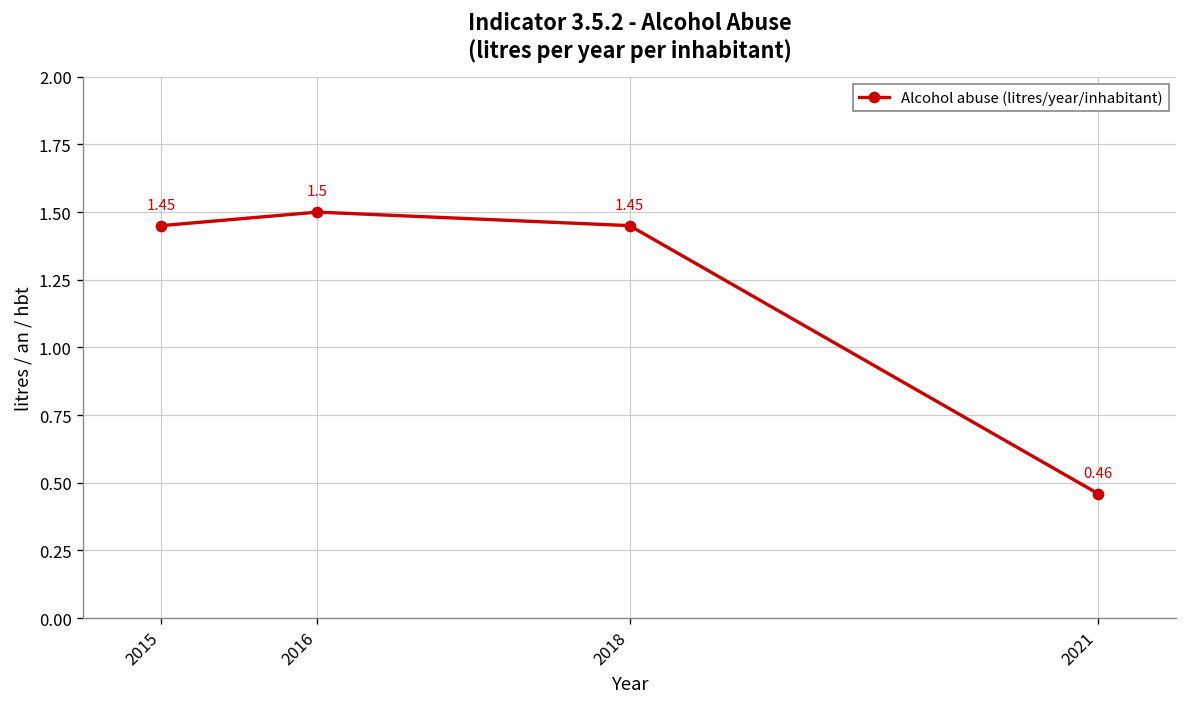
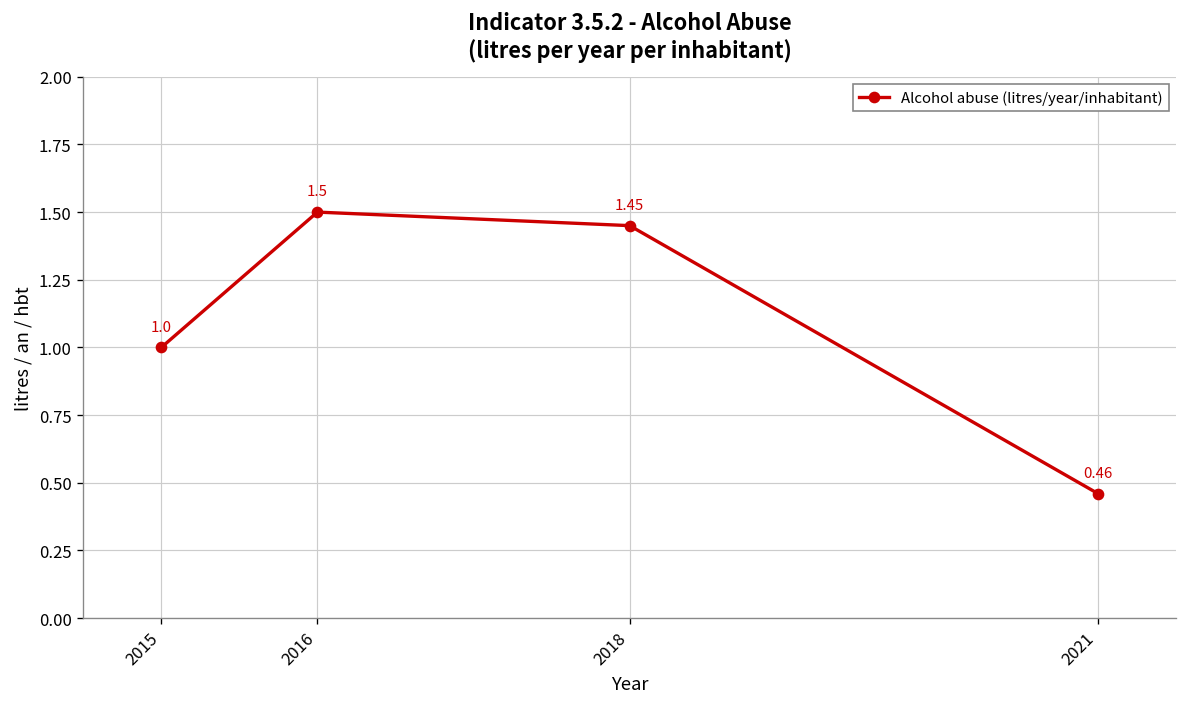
2015: 1.45 -> 1.0
